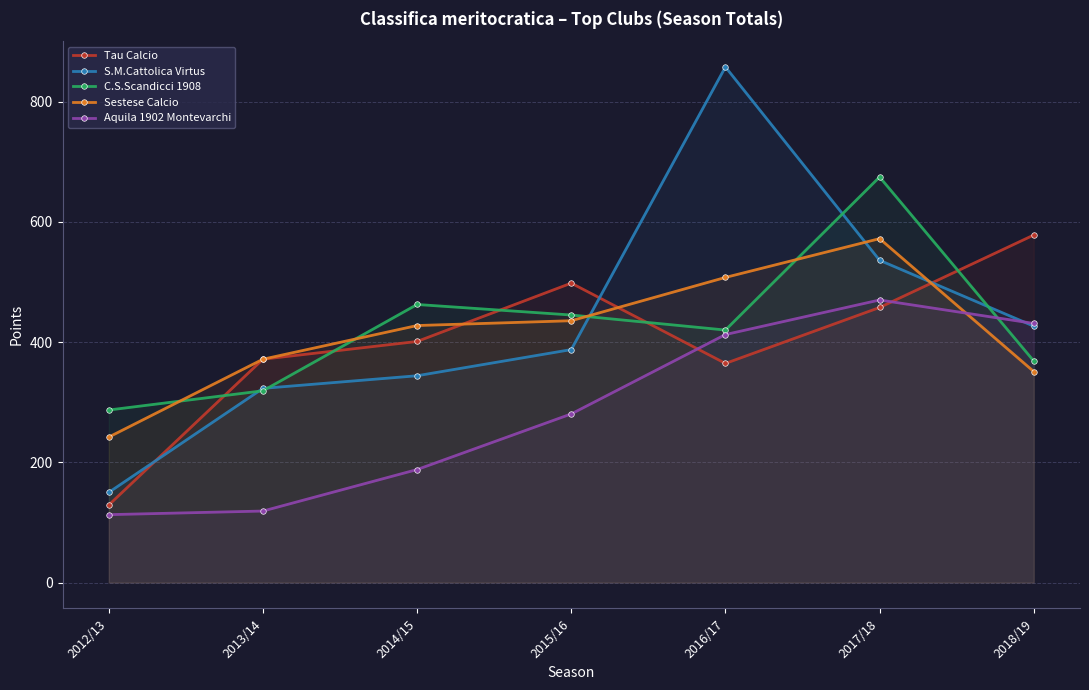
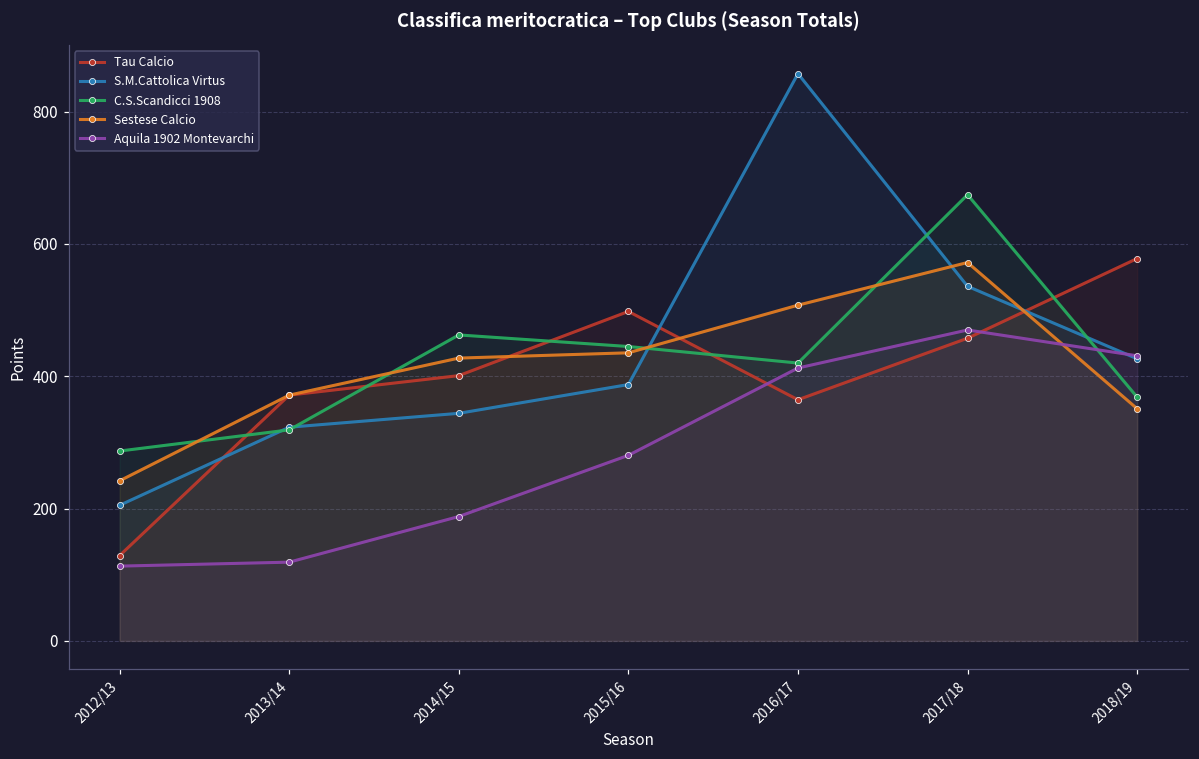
S.M.Cattolica Virtus, 2012/13: 150 -> 210
